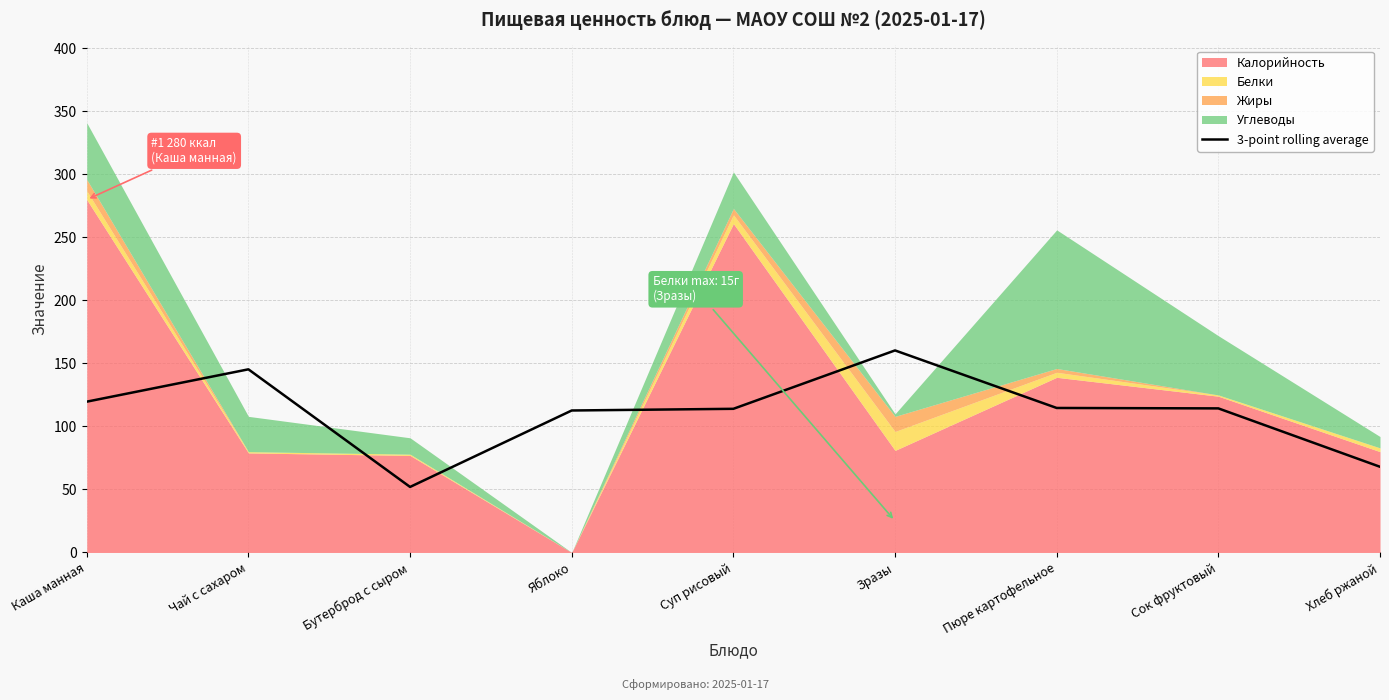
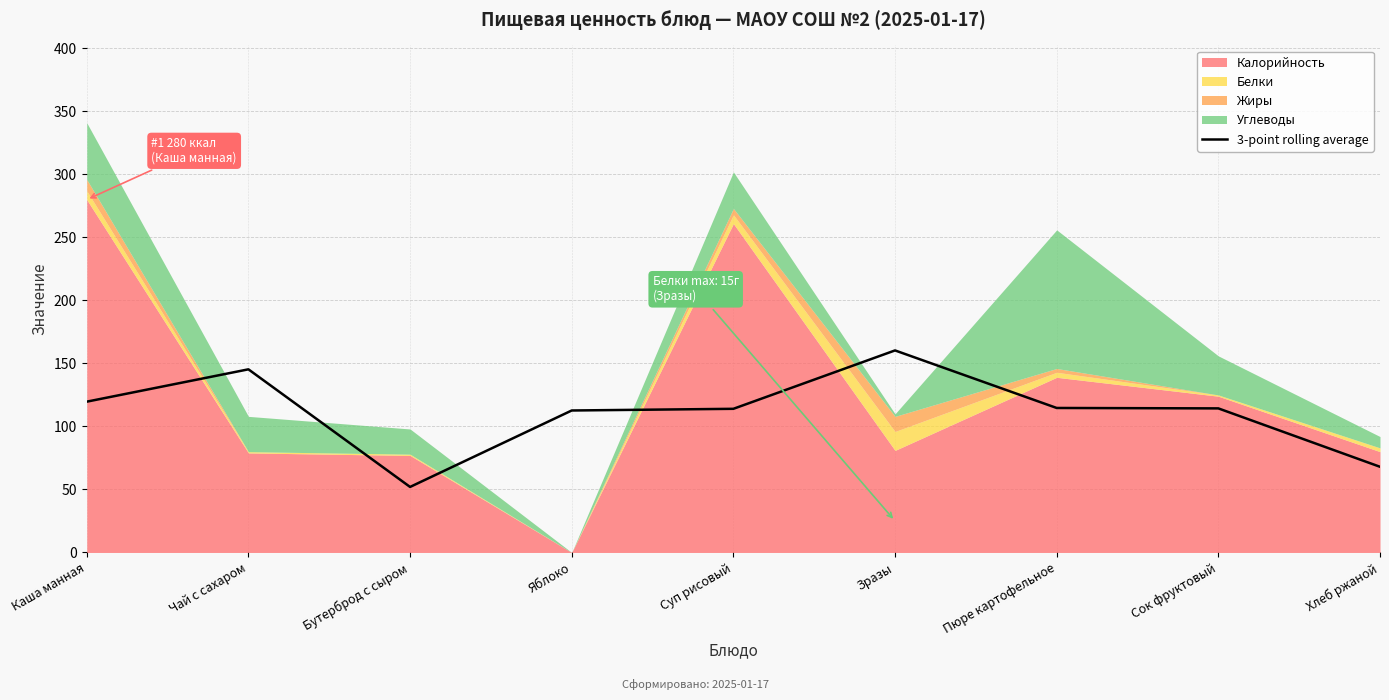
Углеводы, Бутерброд с сыром: 13 -> 20
Углеводы, Сок фруктовый: 47 -> 31
